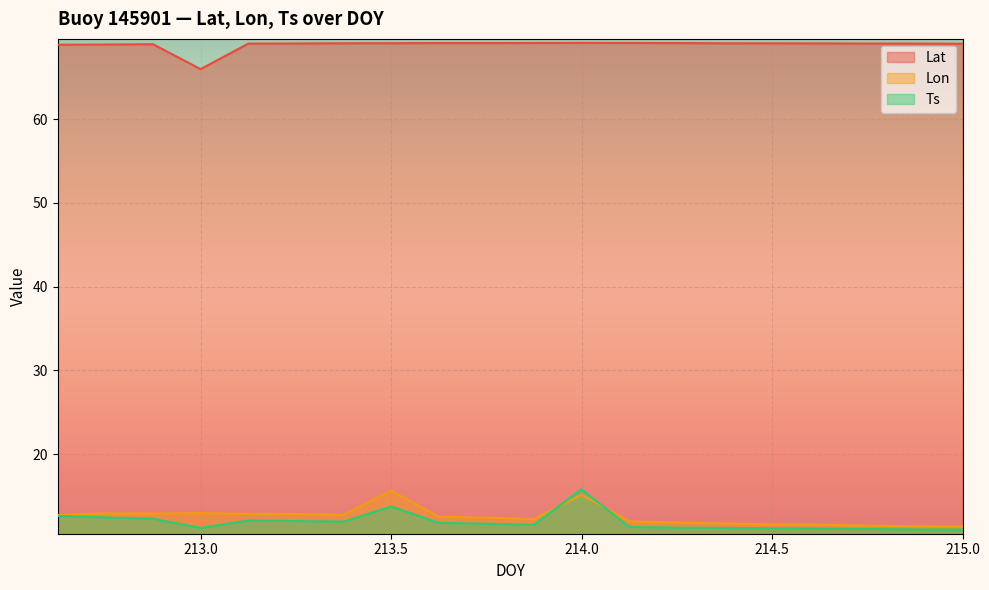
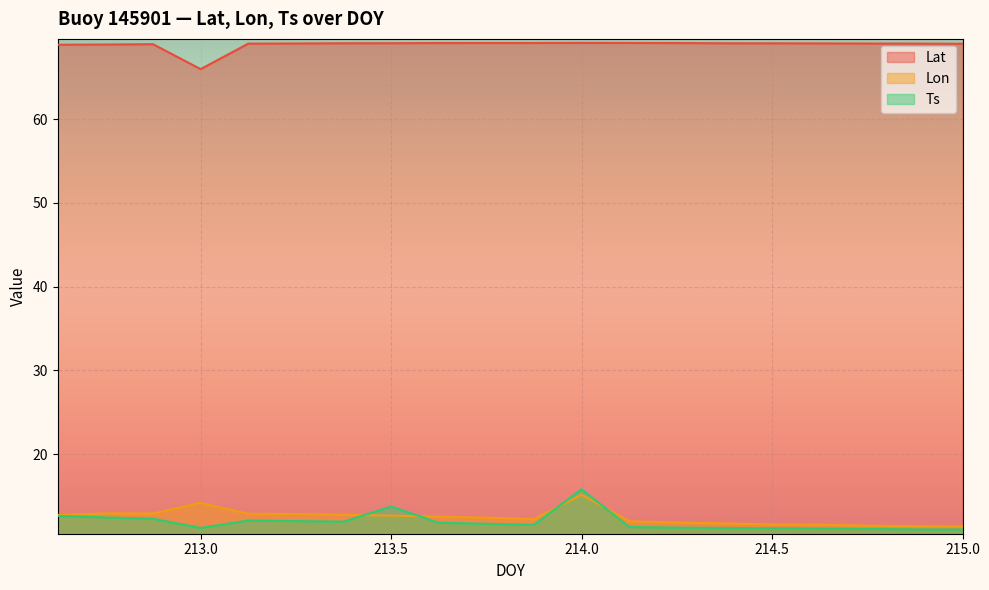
Lon, 213.0: 13 -> 14
Lon, 213.5: 16 -> 13
